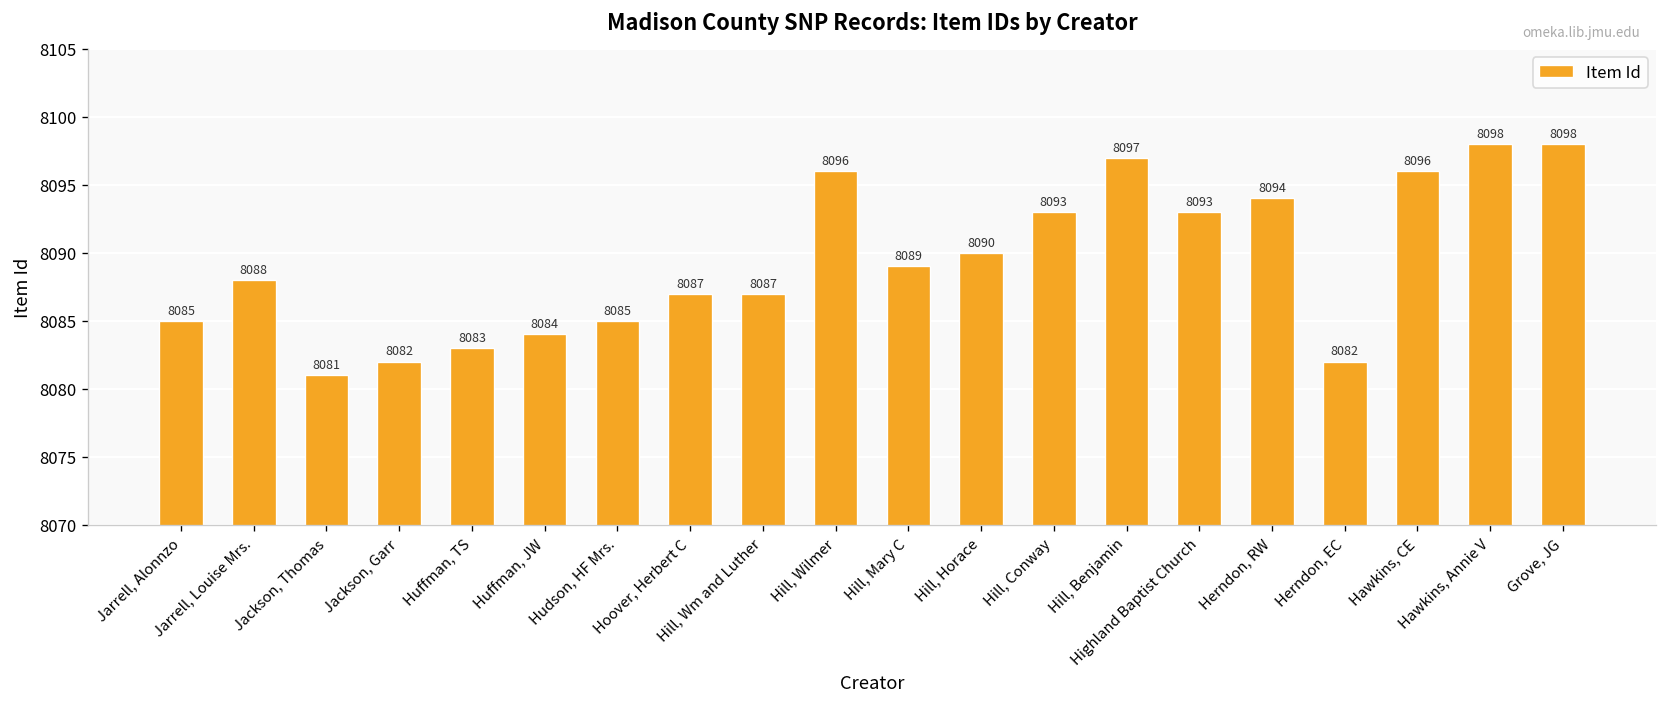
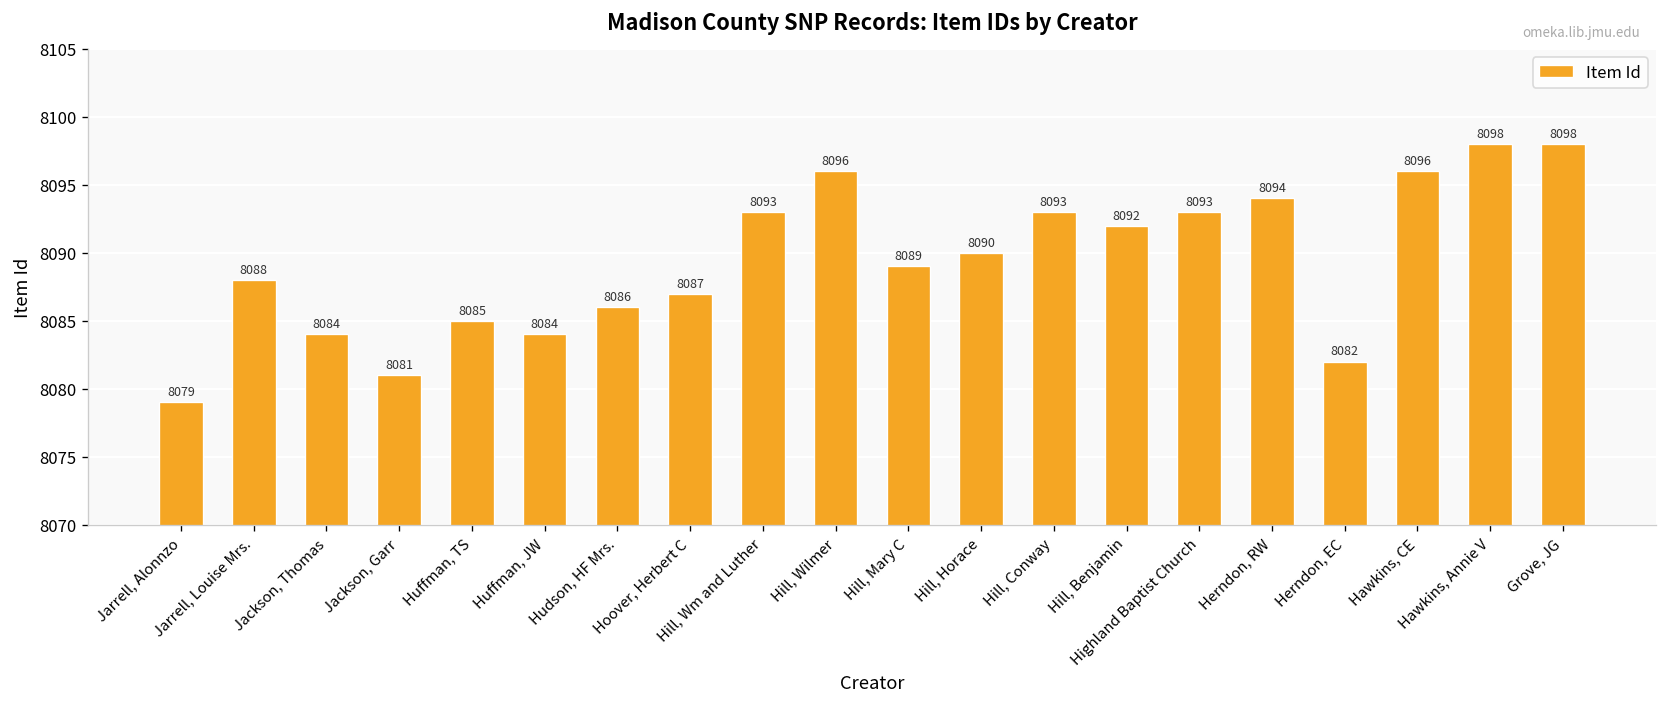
Jarrell, Alonnzo: 8085 -> 8079
Jackson, Thomas: 8081 -> 8084
Jackson, Garr: 8082 -> 8081
Huffman, TS: 8083 -> 8085
Hudson, HF Mrs.: 8085 -> 8086
Hill, Wm and Luther: 8087 -> 8093
Hill, Benjamin: 8097 -> 8092
